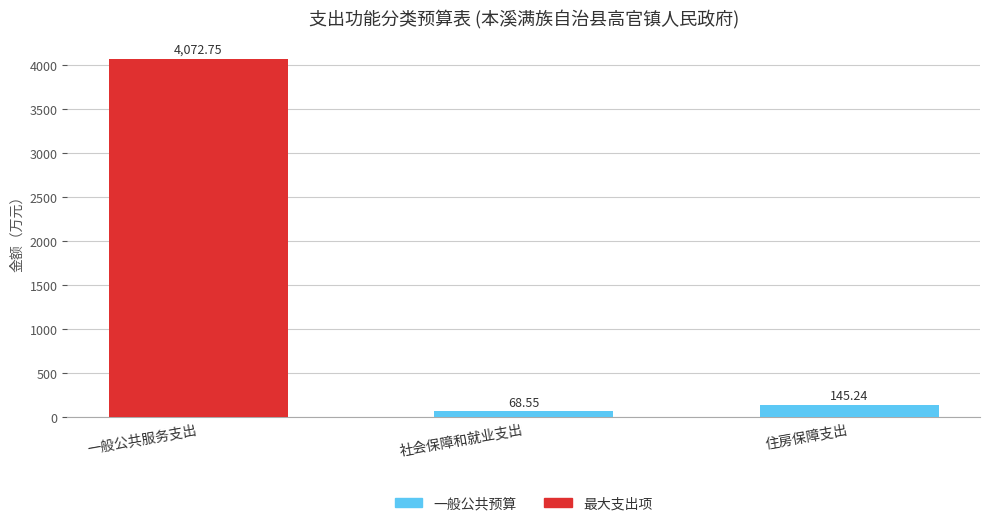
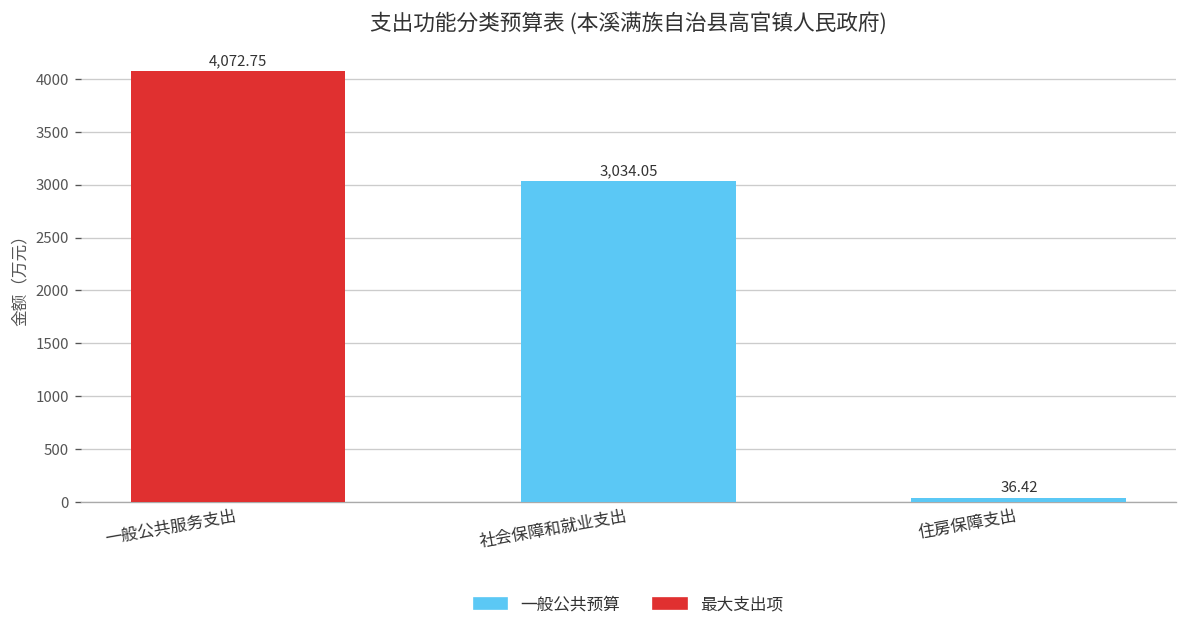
社会保障和就业支出: 68.55 -> 3,034.05
住房保障支出: 145.24 -> 36.42
